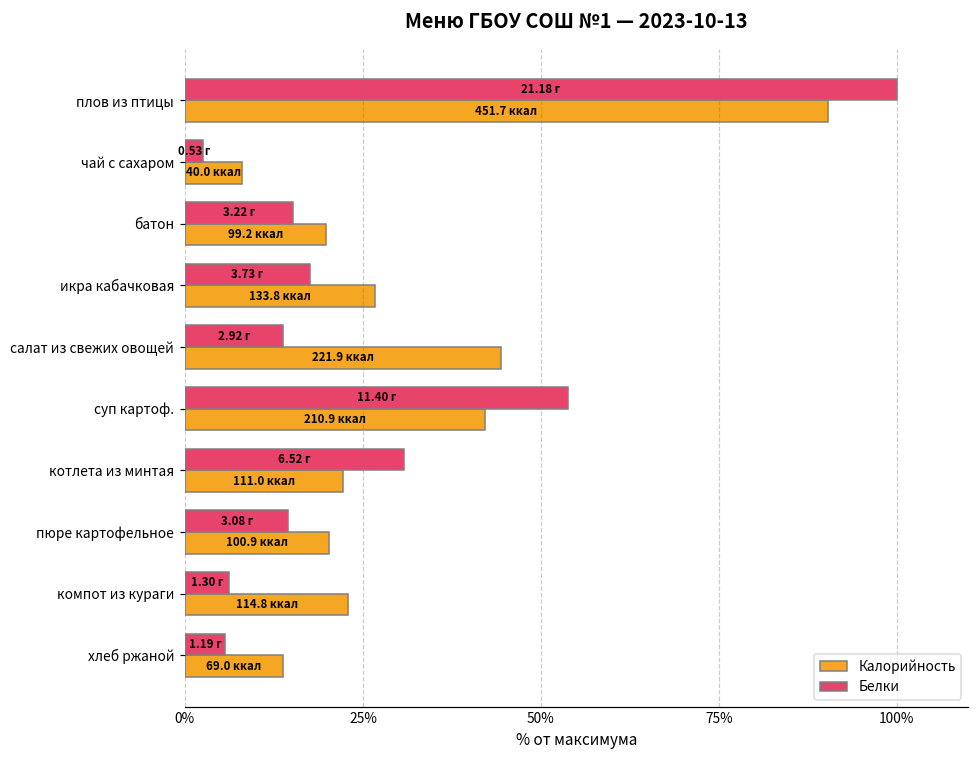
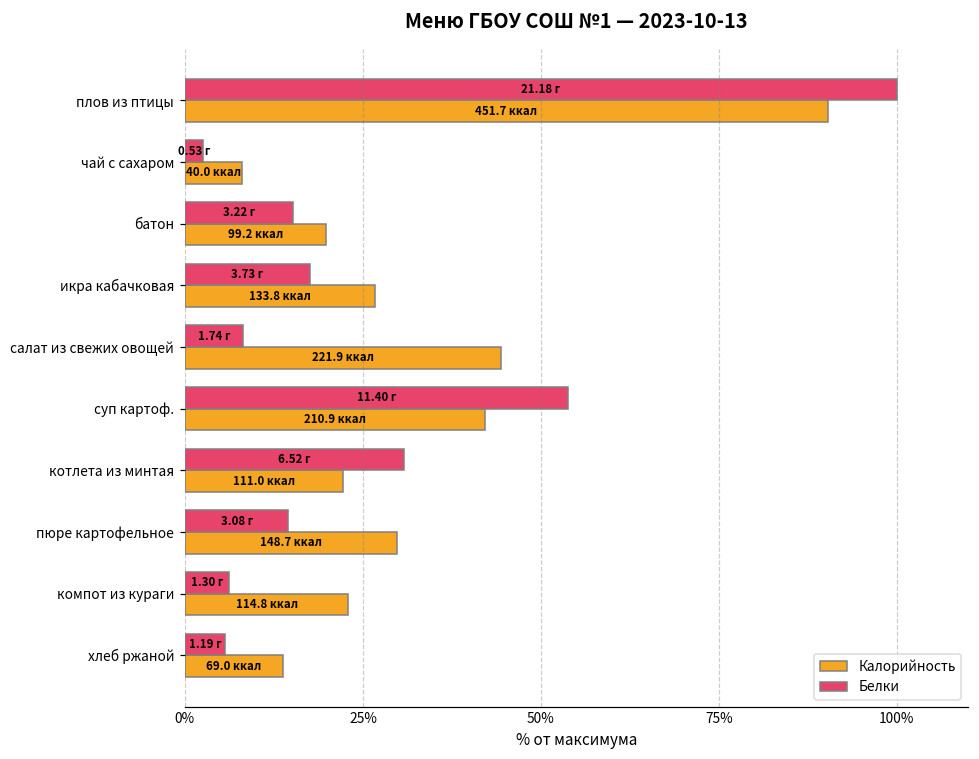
Белки, салат из свежих овощей: 2.92 -> 1.74
Калорийность, пюре картофельное: 100.9 -> 148.7
